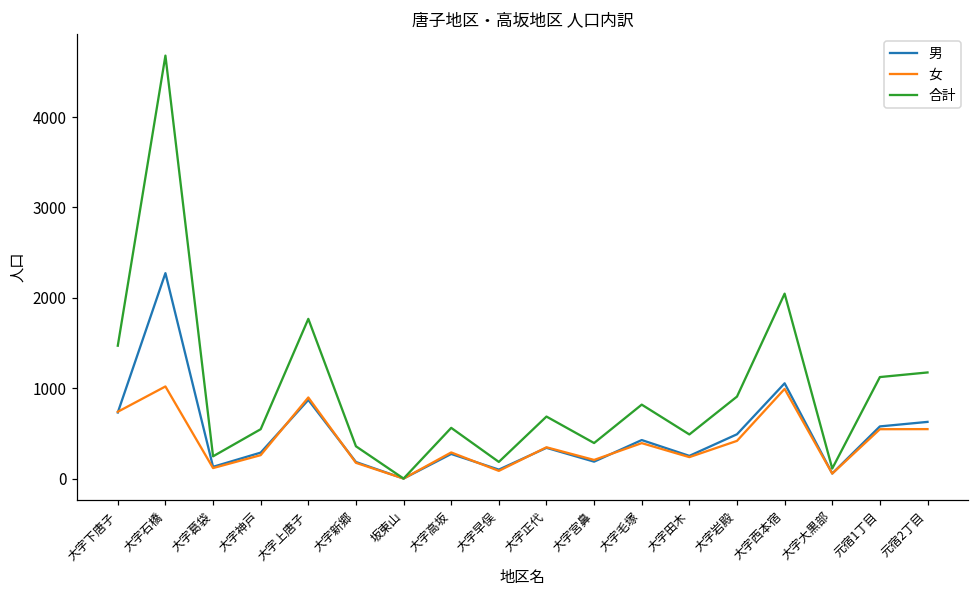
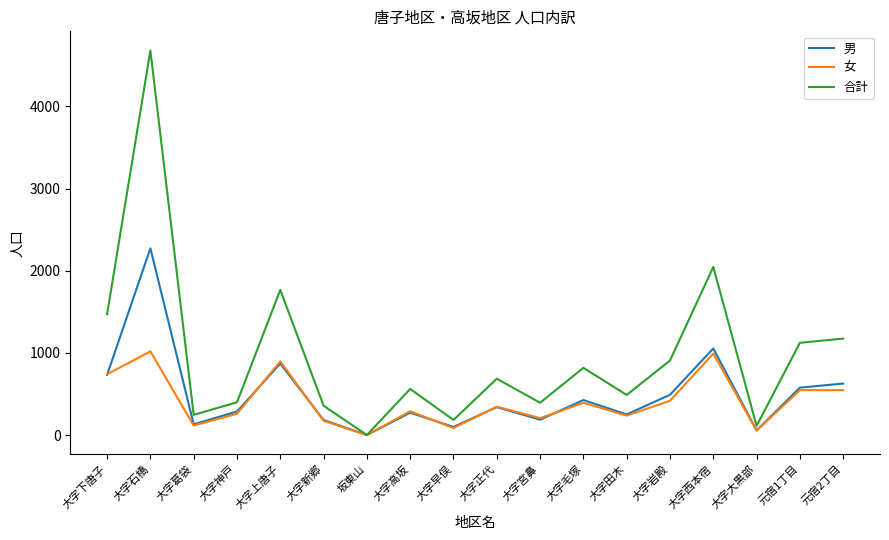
合計, 大字神戸: 500 -> 400
